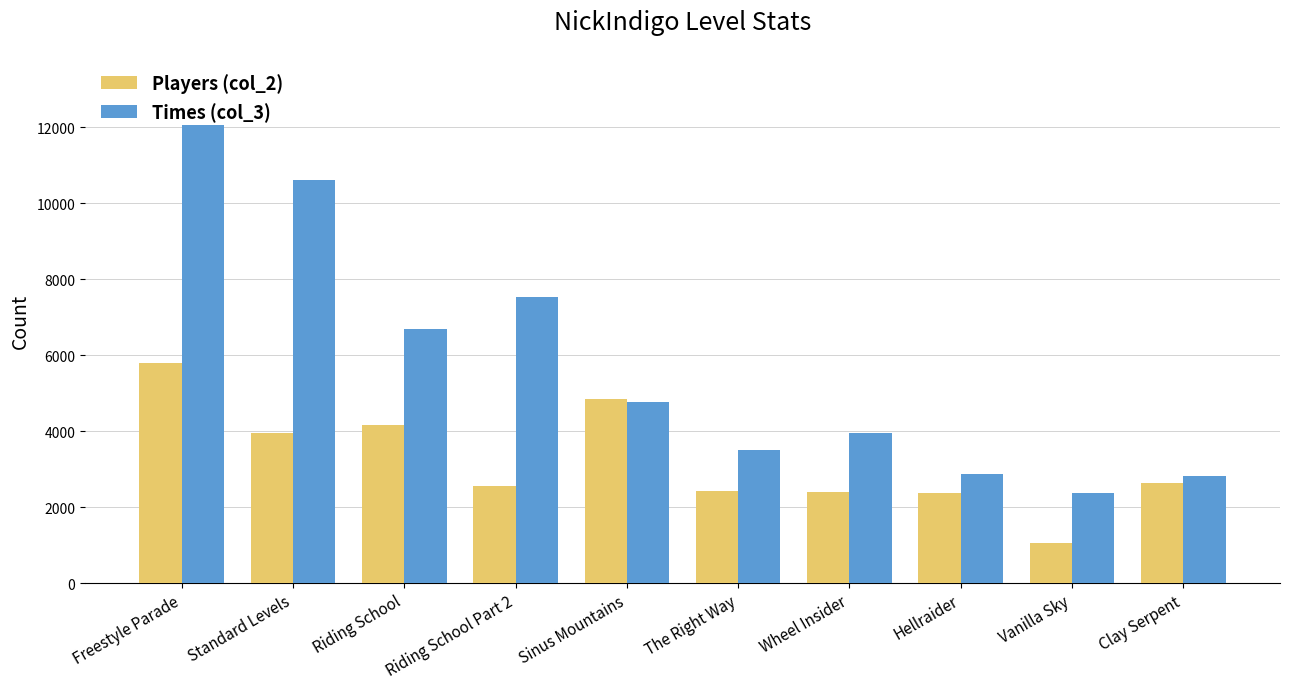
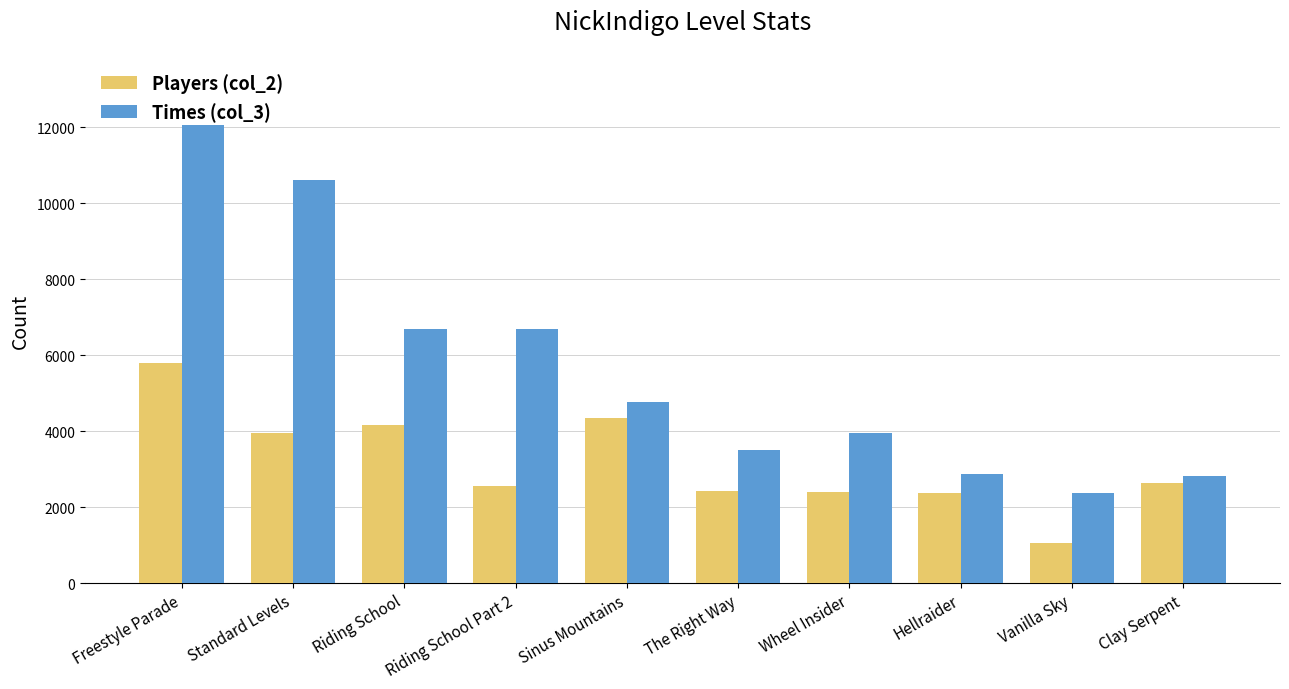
Times (col_3), Riding School Part 2: 7500 -> 6700
Players (col_2), Sinus Mountains: 4800 -> 4300
